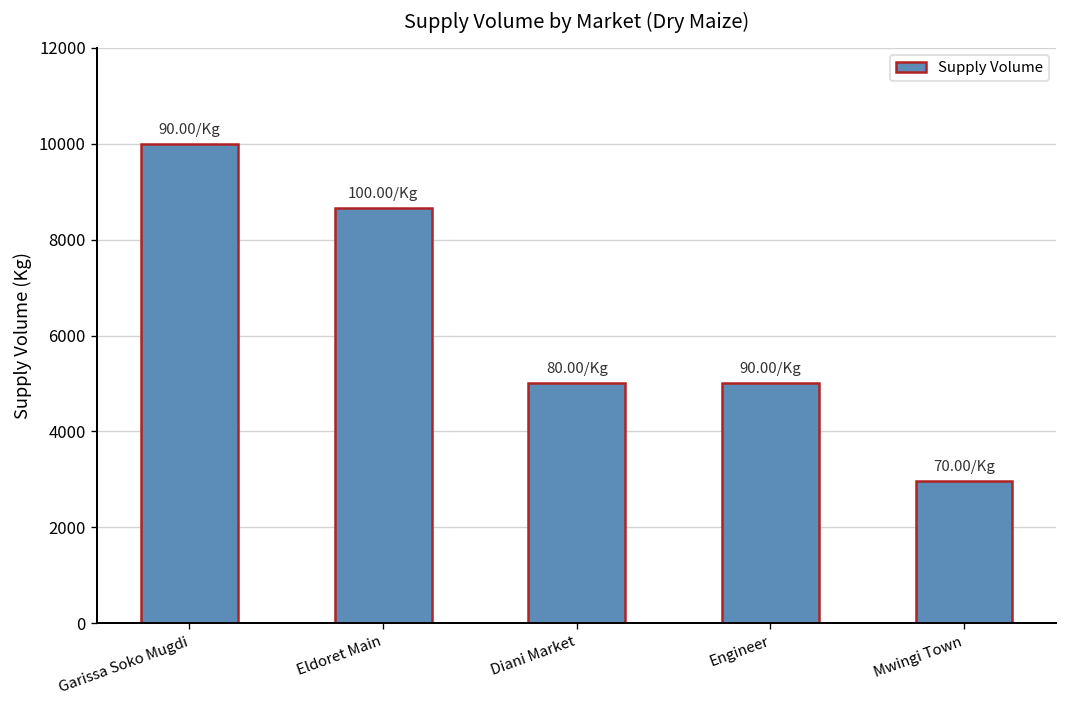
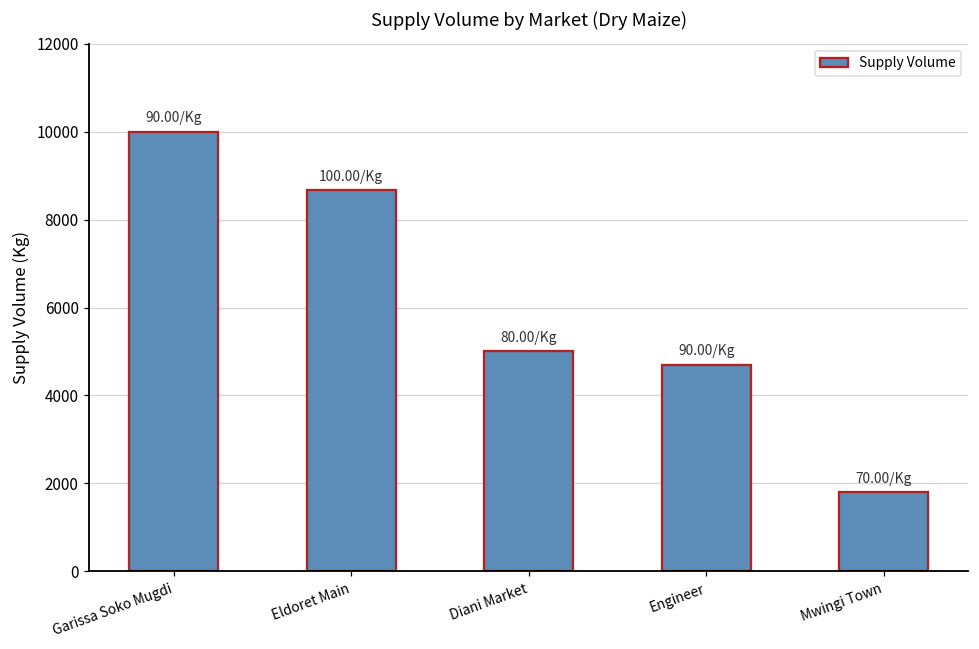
Engineer: 5000 -> 4700
Mwingi Town: 3000 -> 1800
